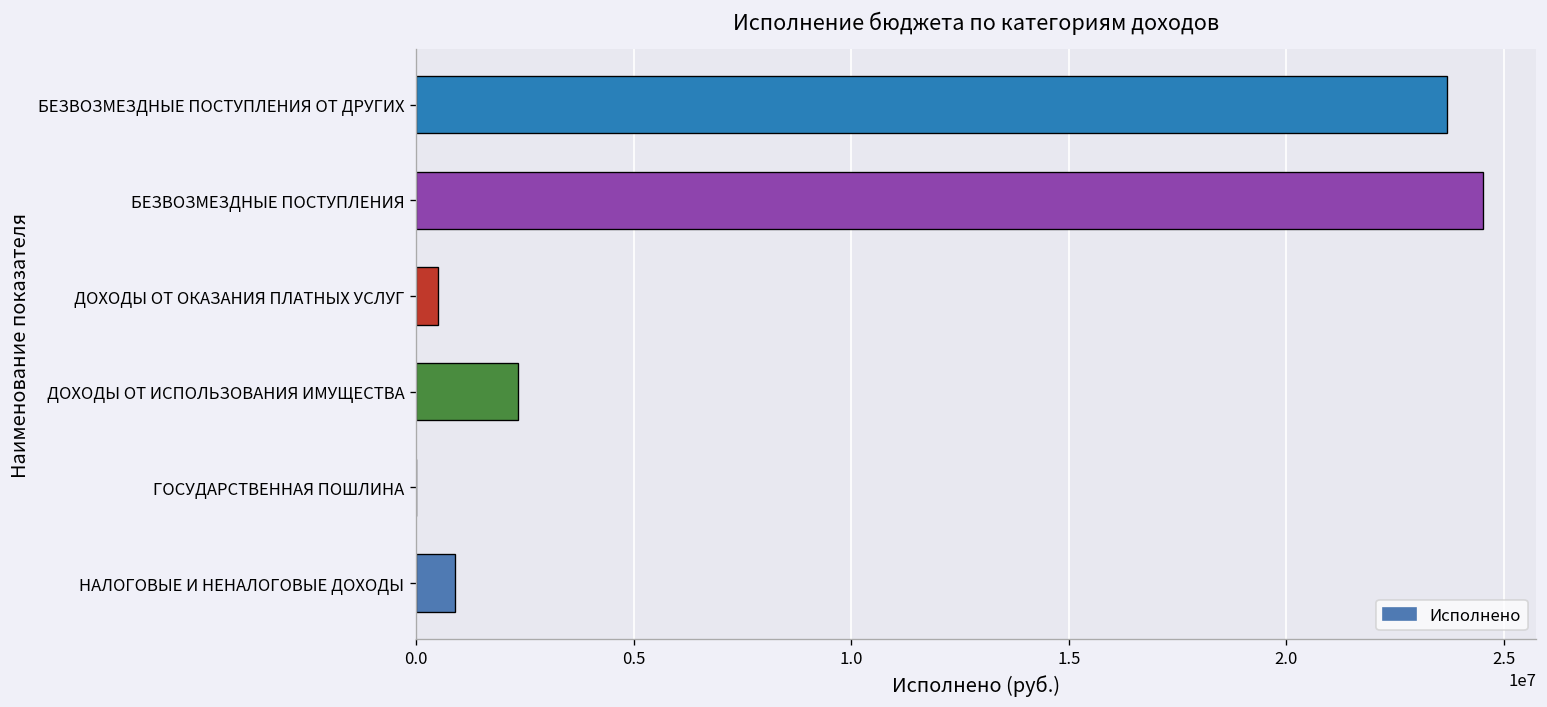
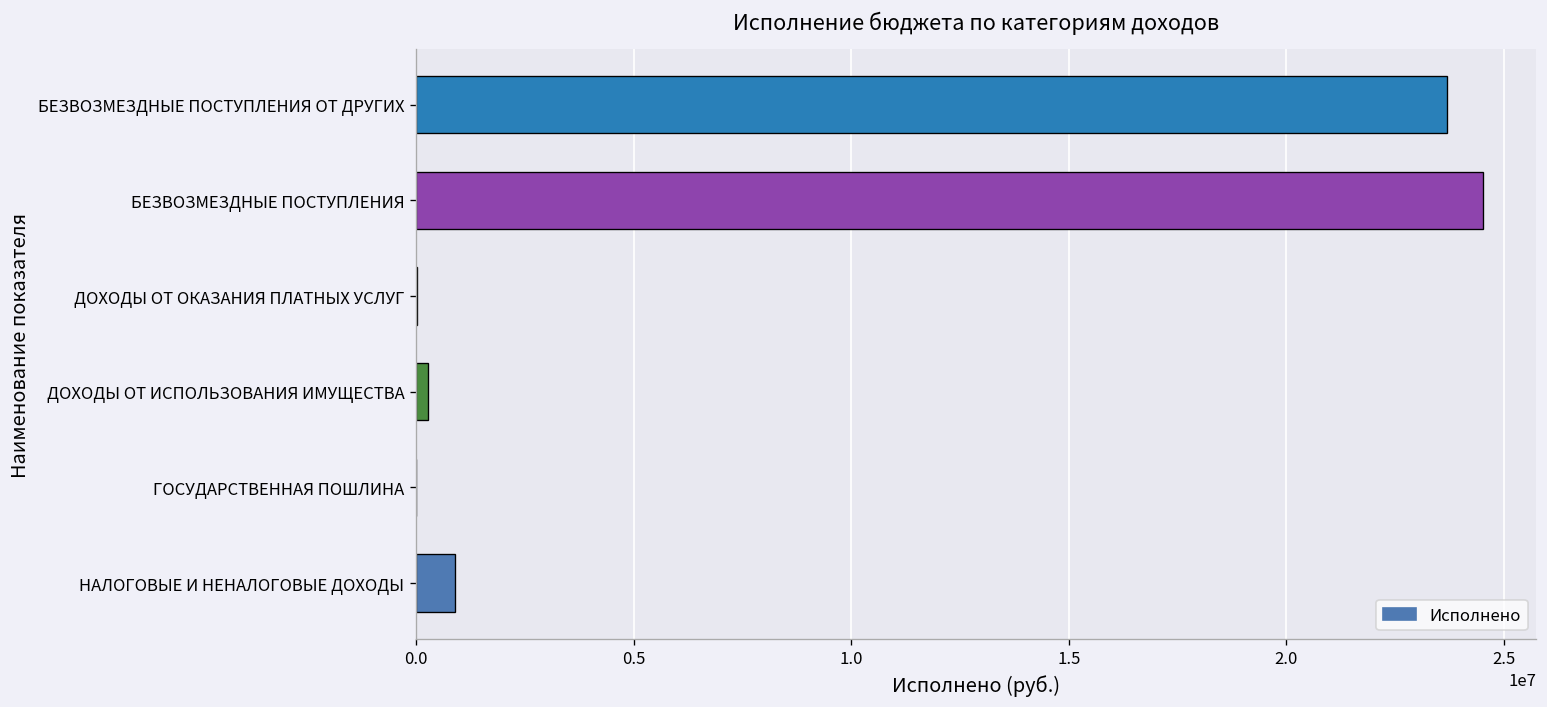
ДОХОДЫ ОТ ОКАЗАНИЯ ПЛАТНЫХ УСЛУГ: 500000 -> 0
ДОХОДЫ ОТ ИСПОЛЬЗОВАНИЯ ИМУЩЕСТВА: 2300000 -> 300000
